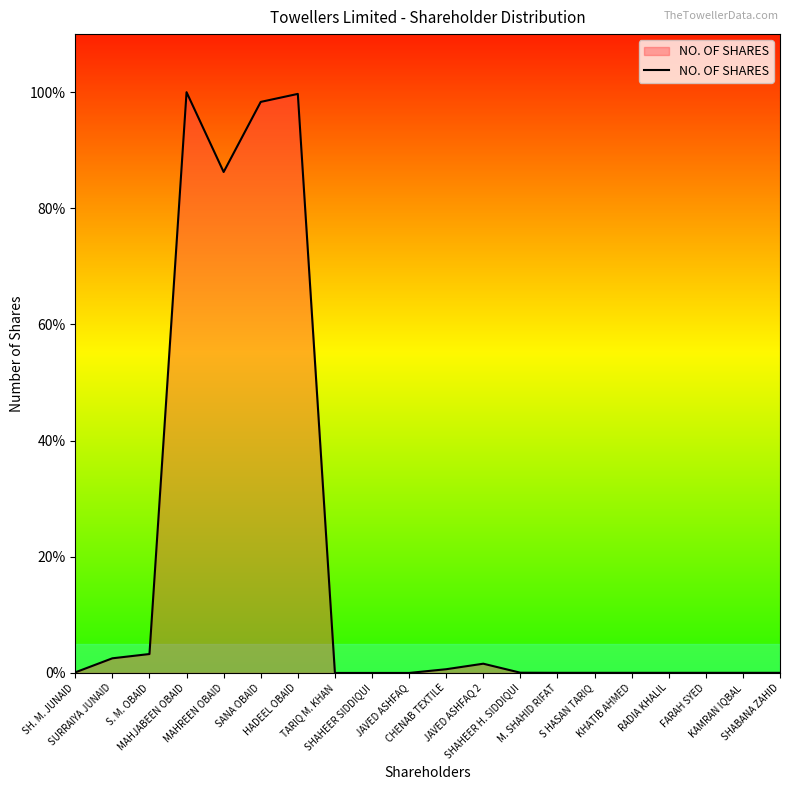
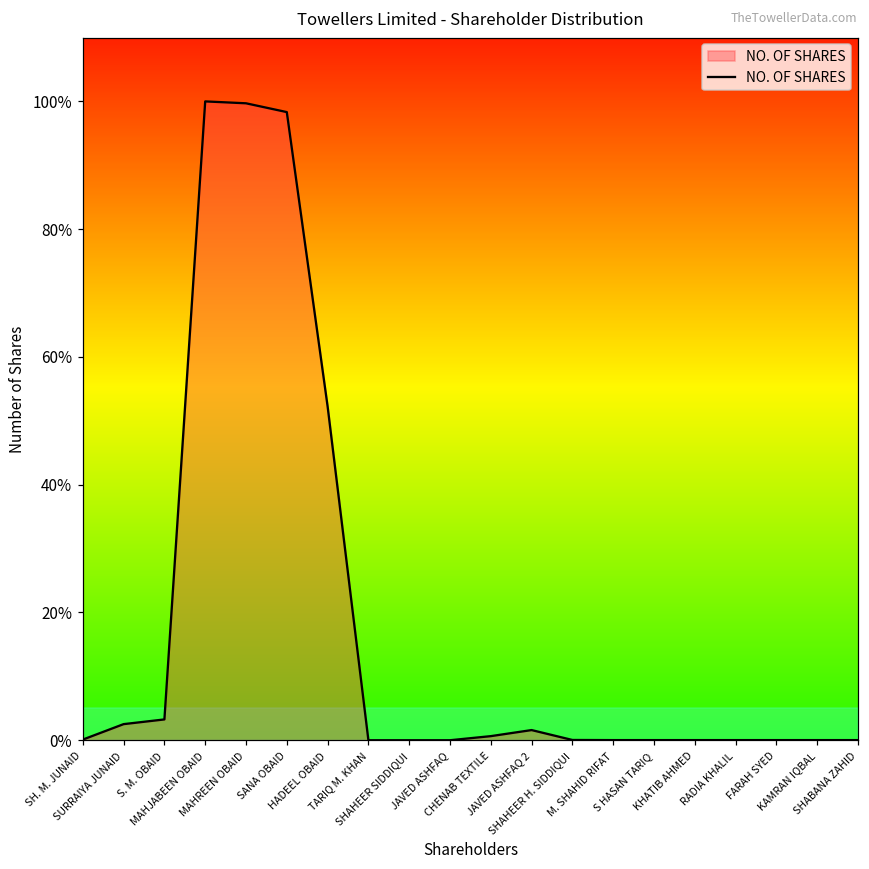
MAHREEN OBAID: 86% -> 100%
HADEEL OBAID: 100% -> 52%
